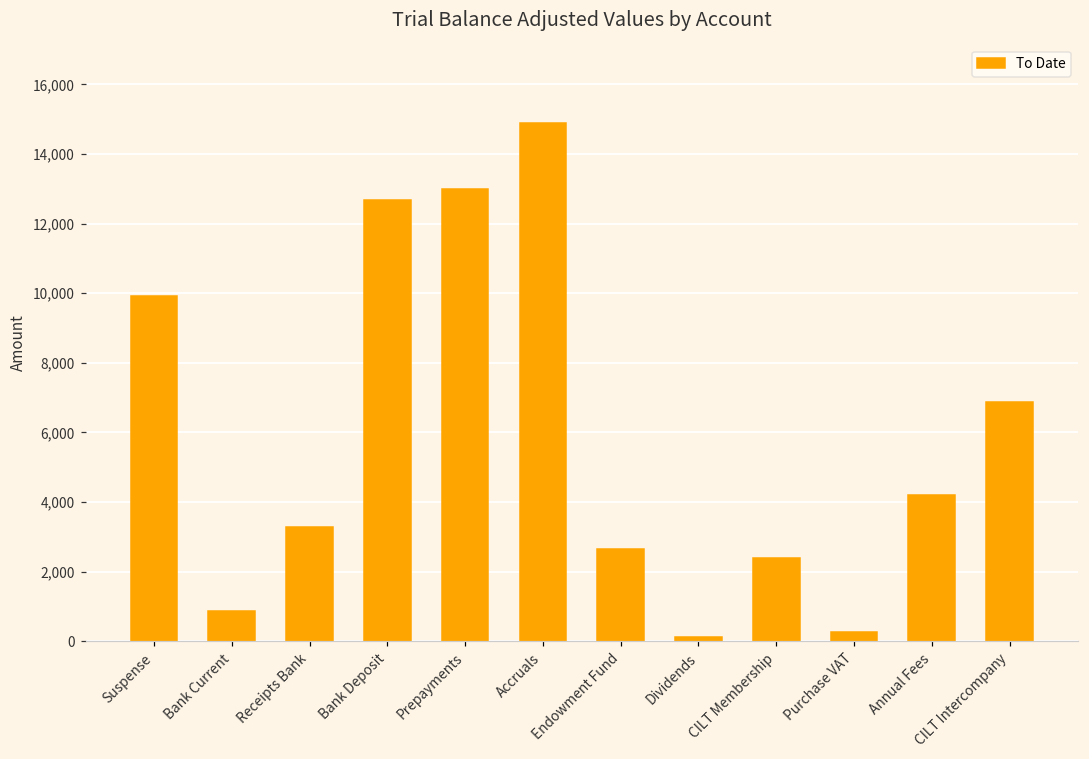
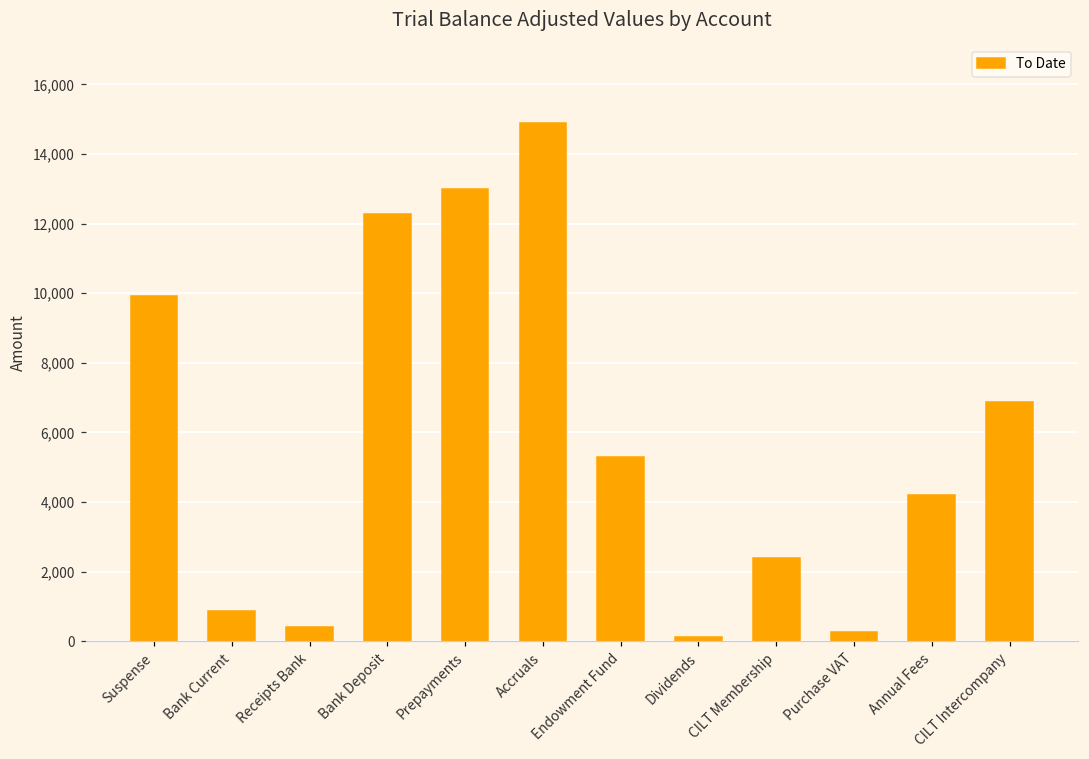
Receipts Bank: 3,300 -> 400
Bank Deposit: 12,700 -> 12,300
Endowment Fund: 2,600 -> 5,300
